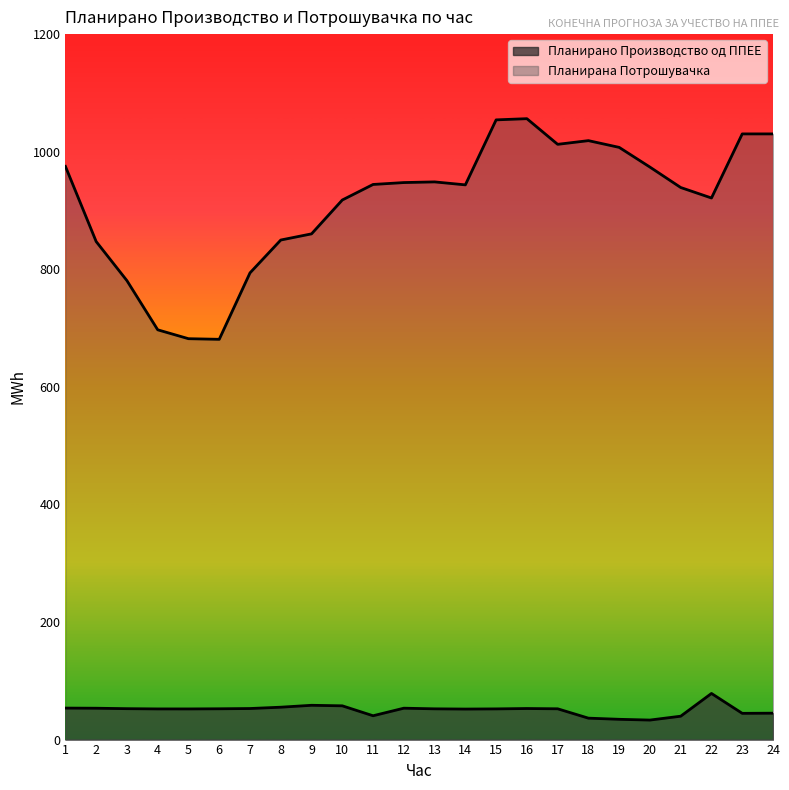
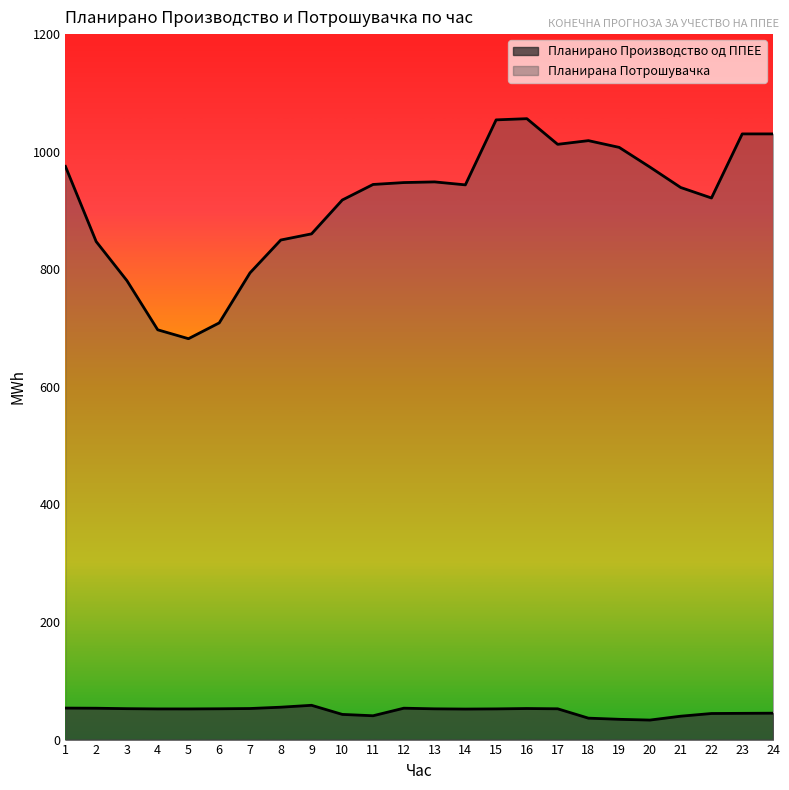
Планирана Потрошувачка, 6: 680 -> 710
Планирано Производство од ППЕЕ, 10: 60 -> 40
Планирано Производство од ППЕЕ, 22: 80 -> 40
